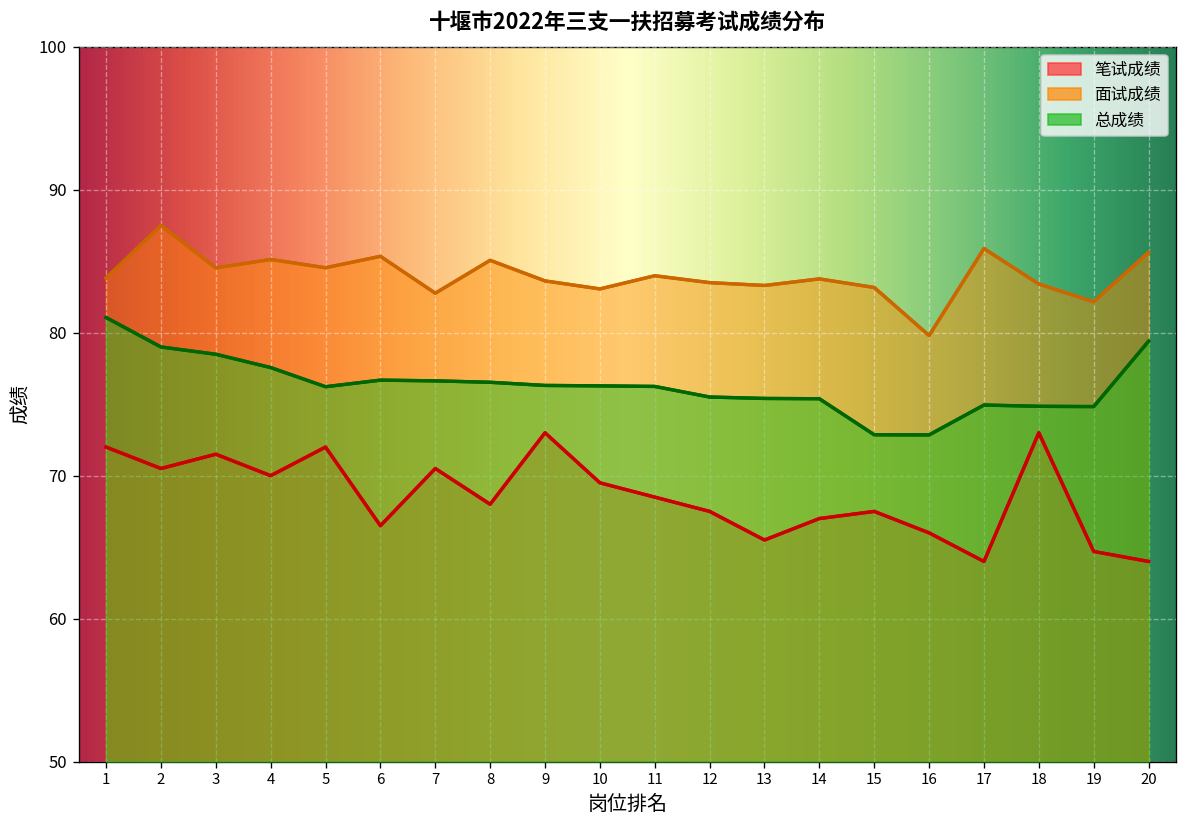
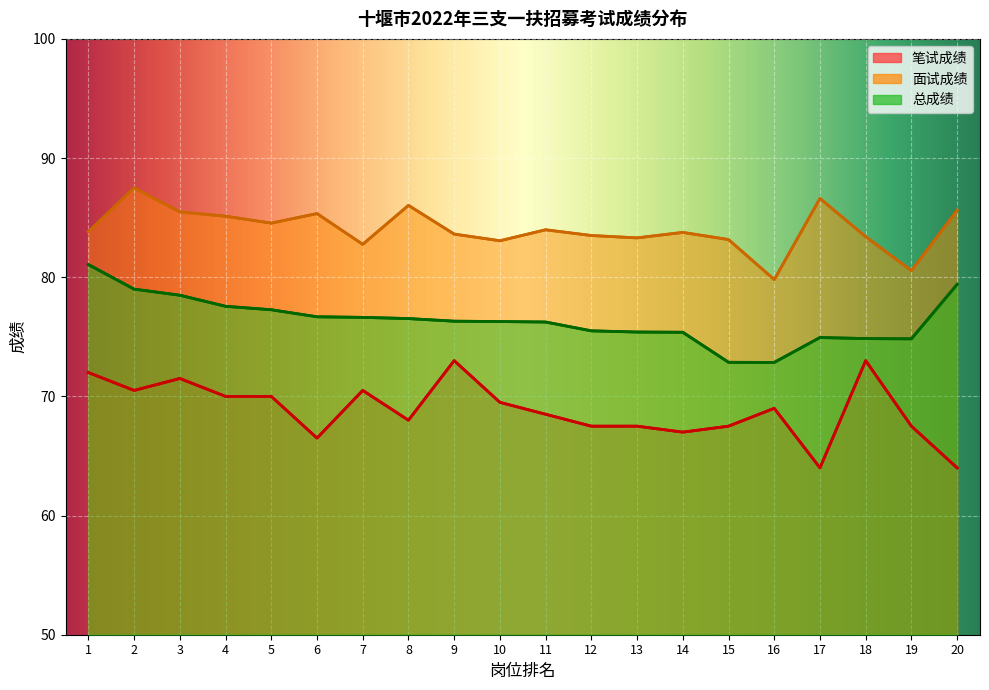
面试成绩, 3: 84.5 -> 85.5
笔试成绩, 5: 72 -> 70
总成绩, 5: 76.2 -> 77.3
面试成绩, 8: 85.1 -> 86.0
笔试成绩, 13: 65.5 -> 67.5
笔试成绩, 16: 66 -> 69
面试成绩, 17: 85.9 -> 86.6
笔试成绩, 19: 64.7 -> 67.5
面试成绩, 19: 82.2 -> 80.6
